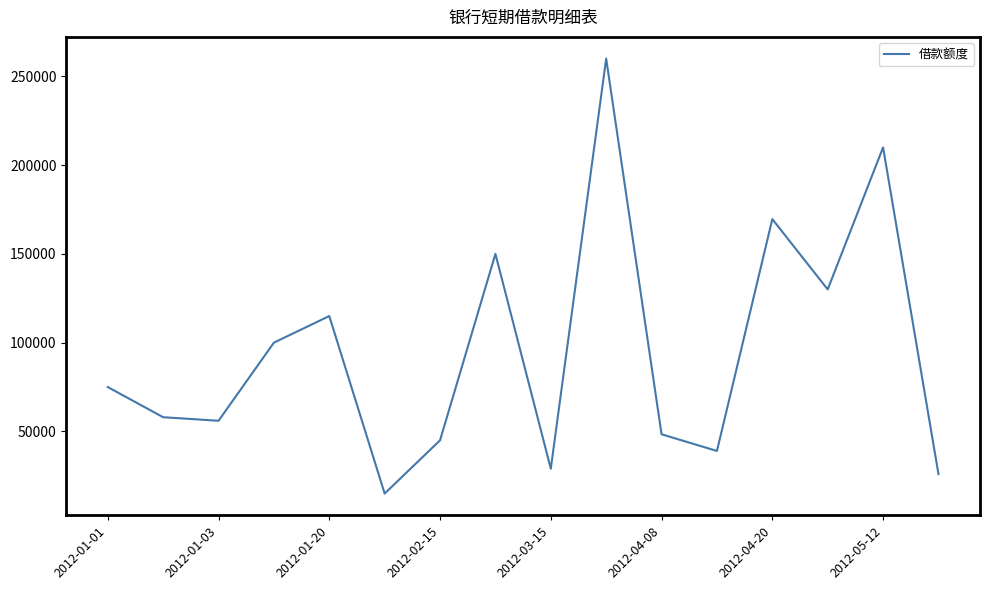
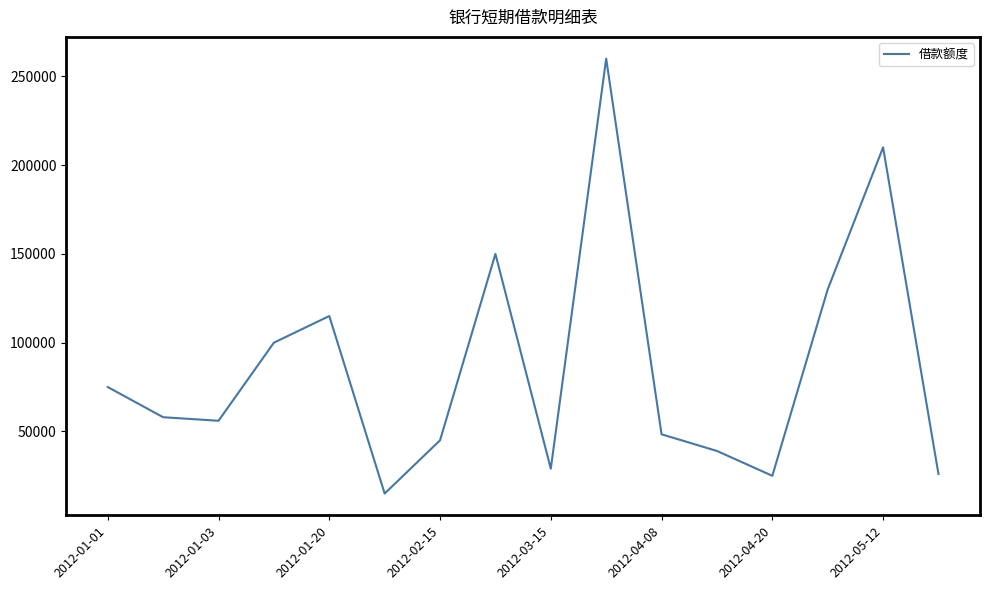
2012-04-20: 170000 -> 25000
